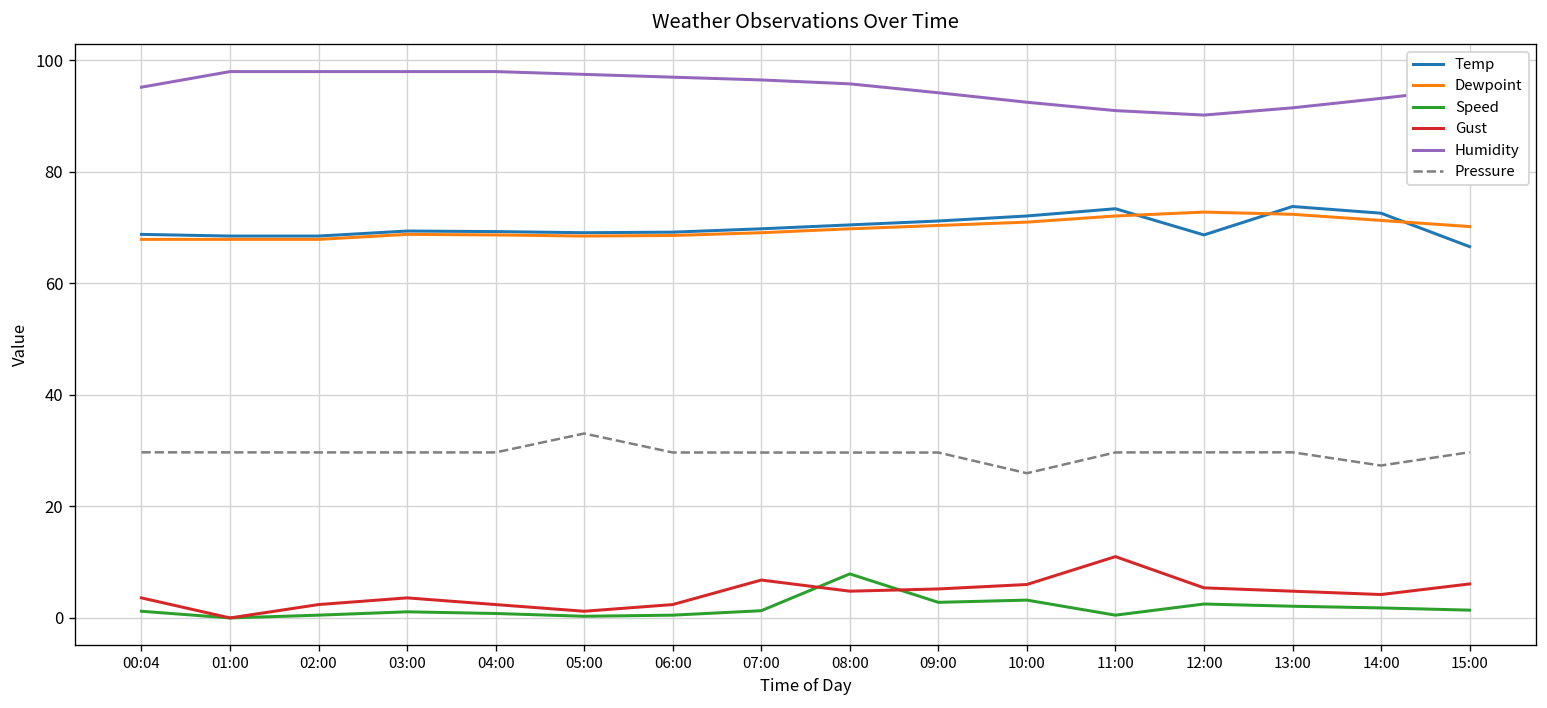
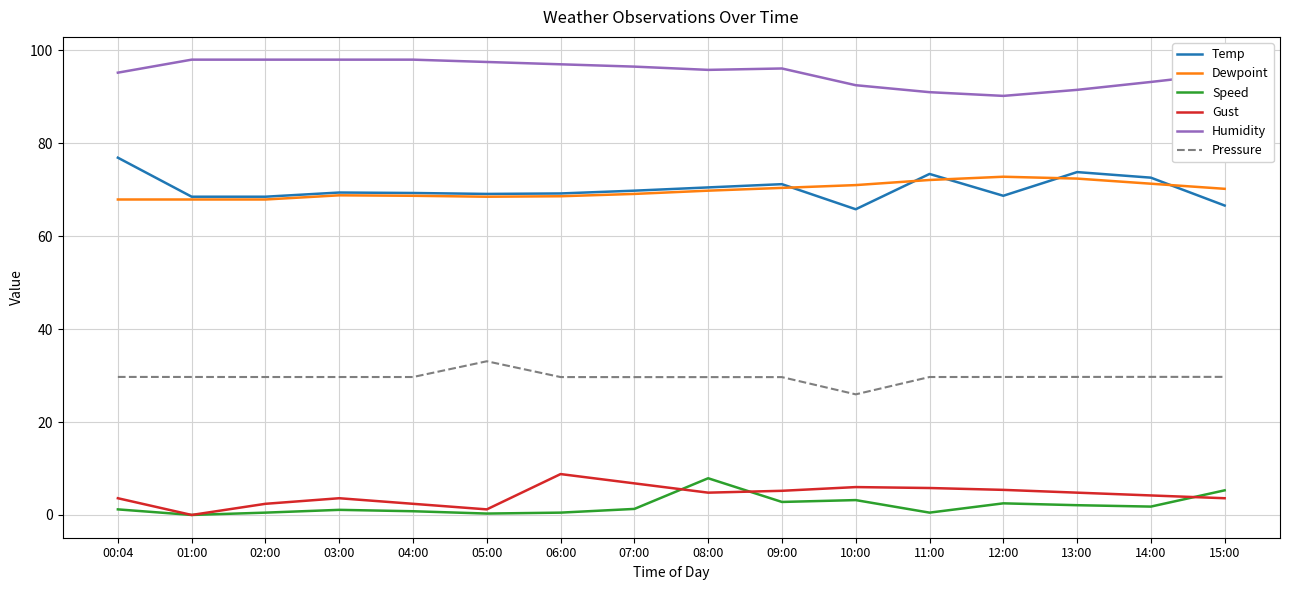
Temp, 00:04: 69 -> 77
Gust, 06:00: 2 -> 9
Humidity, 09:00: 94 -> 96
Temp, 10:00: 72 -> 66
Gust, 11:00: 11 -> 6
Pressure, 14:00: 27 -> 30
Speed, 15:00: 1 -> 5
Gust, 15:00: 6 -> 4
